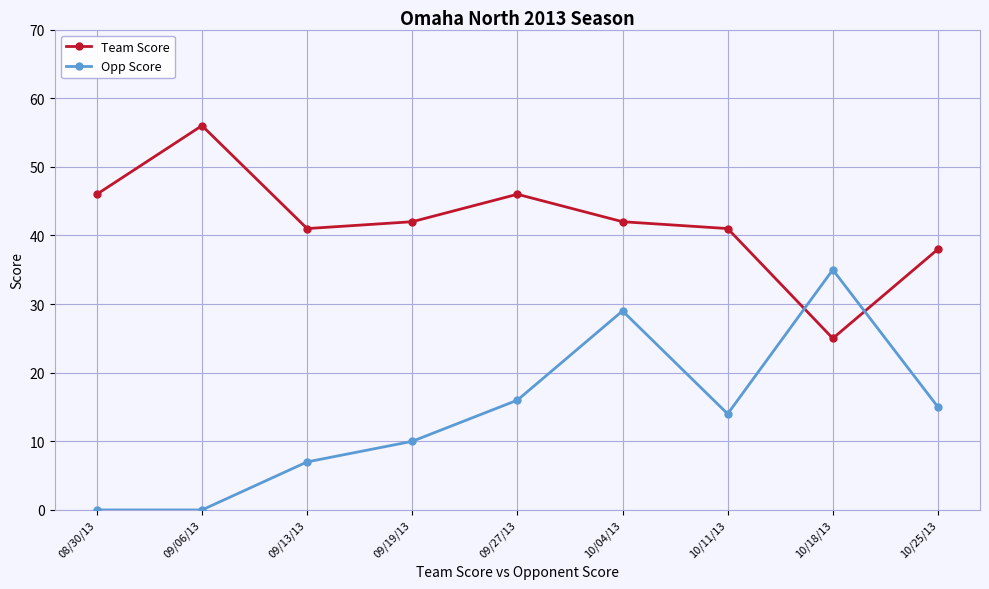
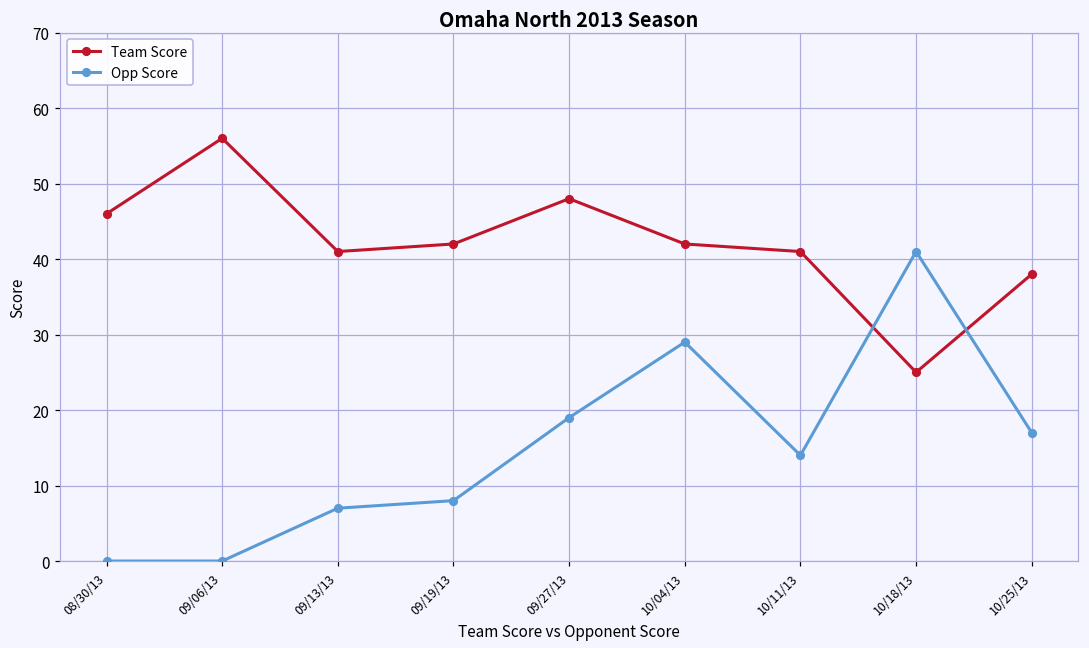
Opp Score, 09/19/13: 10 -> 8
Team Score, 09/27/13: 46 -> 48
Opp Score, 09/27/13: 16 -> 19
Opp Score, 10/18/13: 35 -> 41
Opp Score, 10/25/13: 15 -> 17
